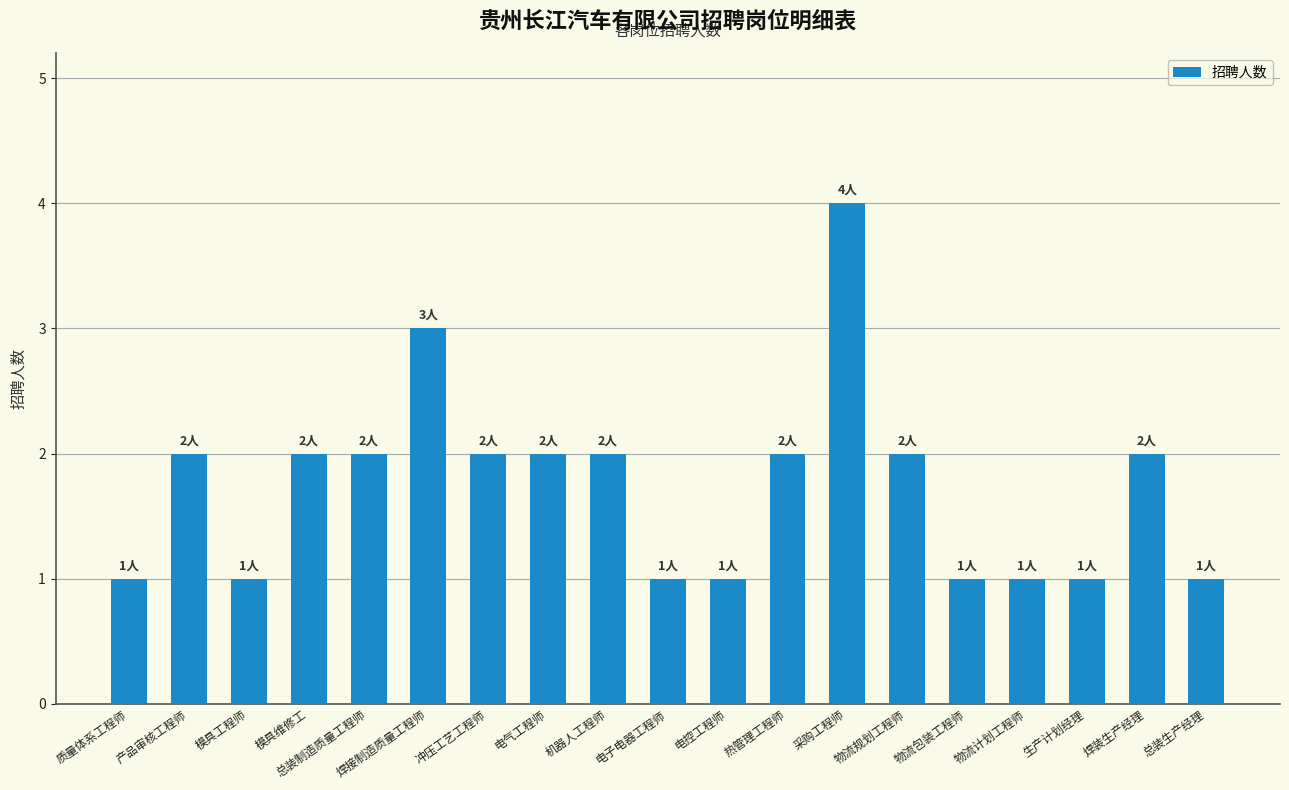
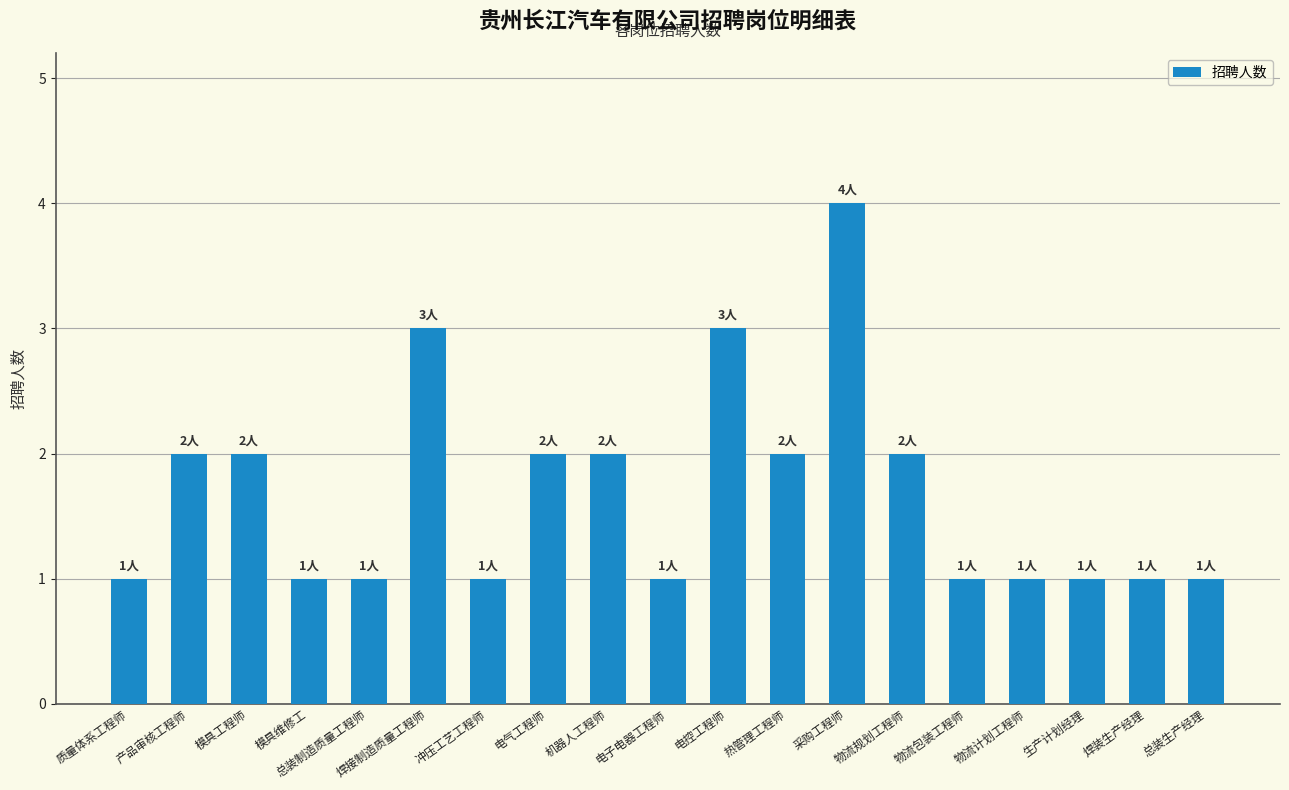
模具工程师: 1人 -> 2人
模具维修工: 2人 -> 1人
总装制造质量工程师: 2人 -> 1人
冲压工艺工程师: 2人 -> 1人
电控工程师: 1人 -> 3人
焊装生产经理: 2人 -> 1人
